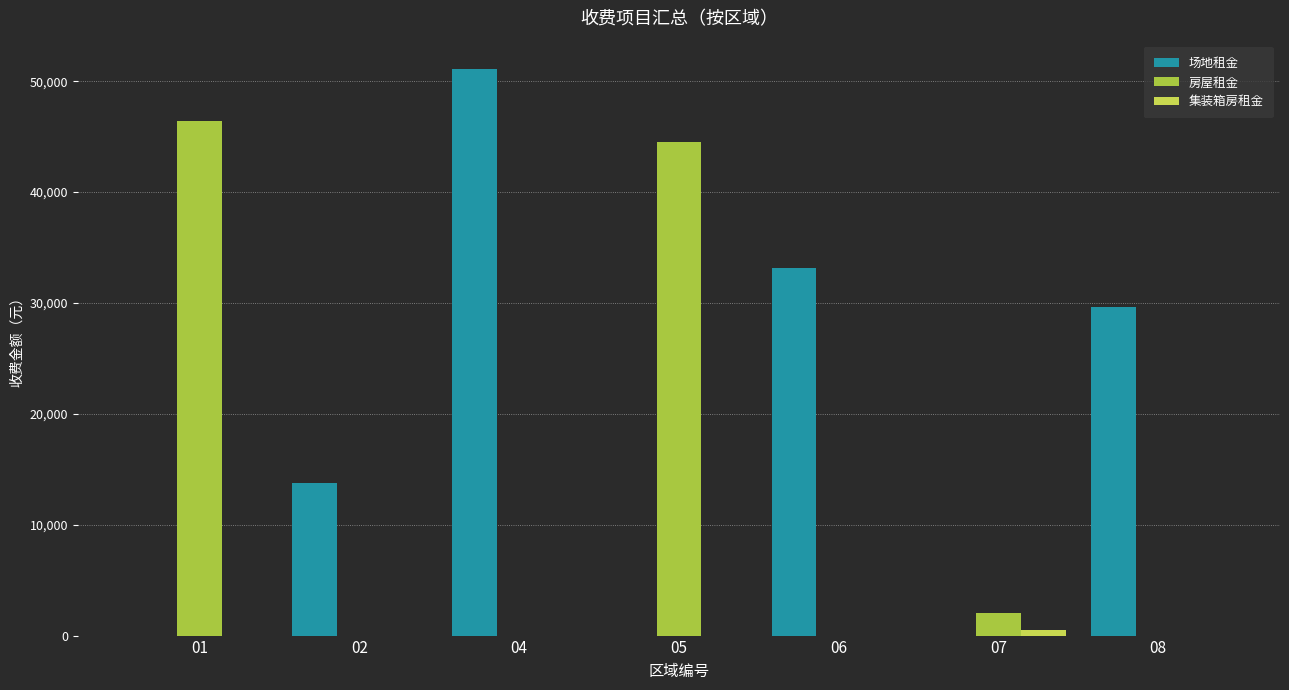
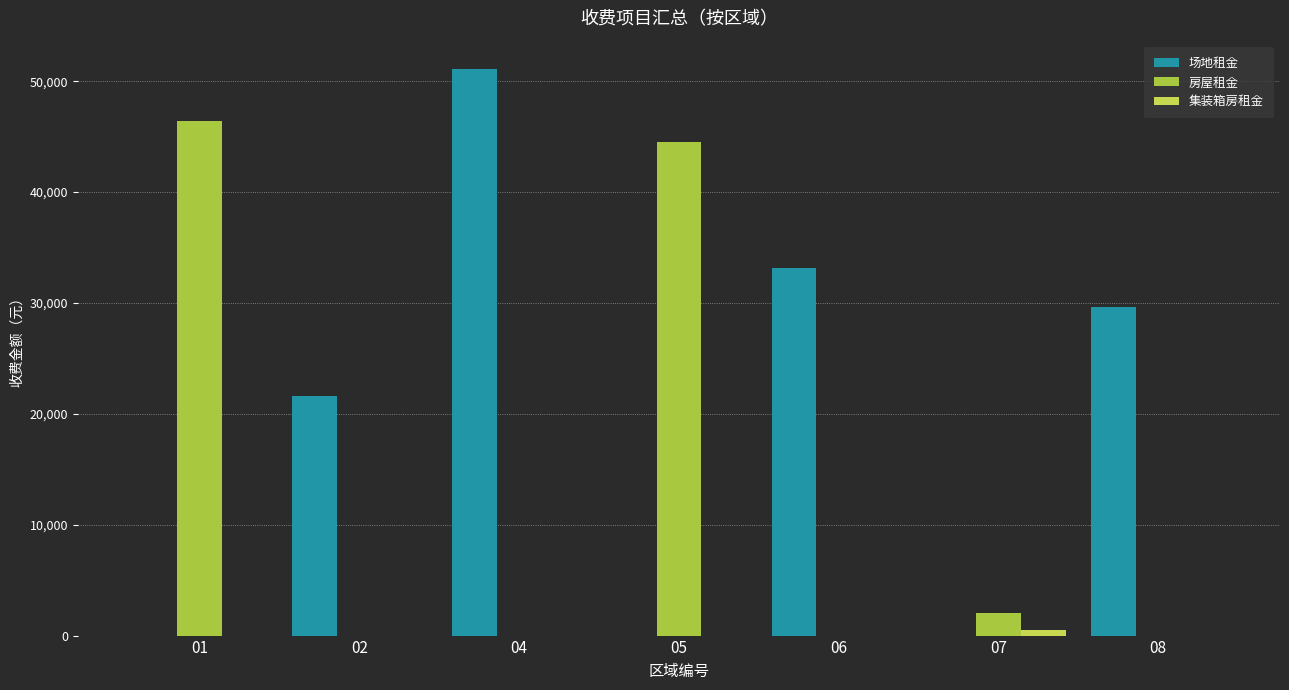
场地租金, 02: 13,700 -> 21,600
